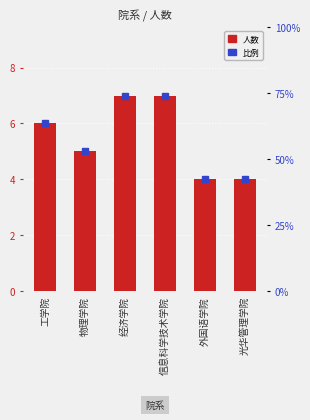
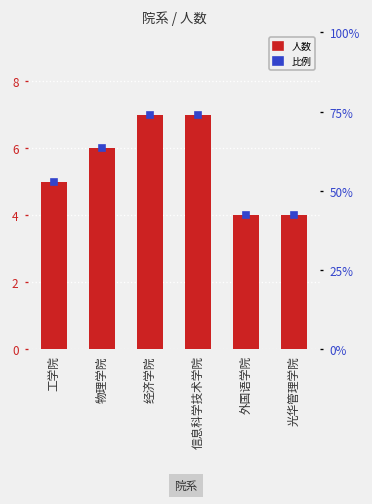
人数, 工学院: 6 -> 5
人数, 物理学院: 5 -> 6
